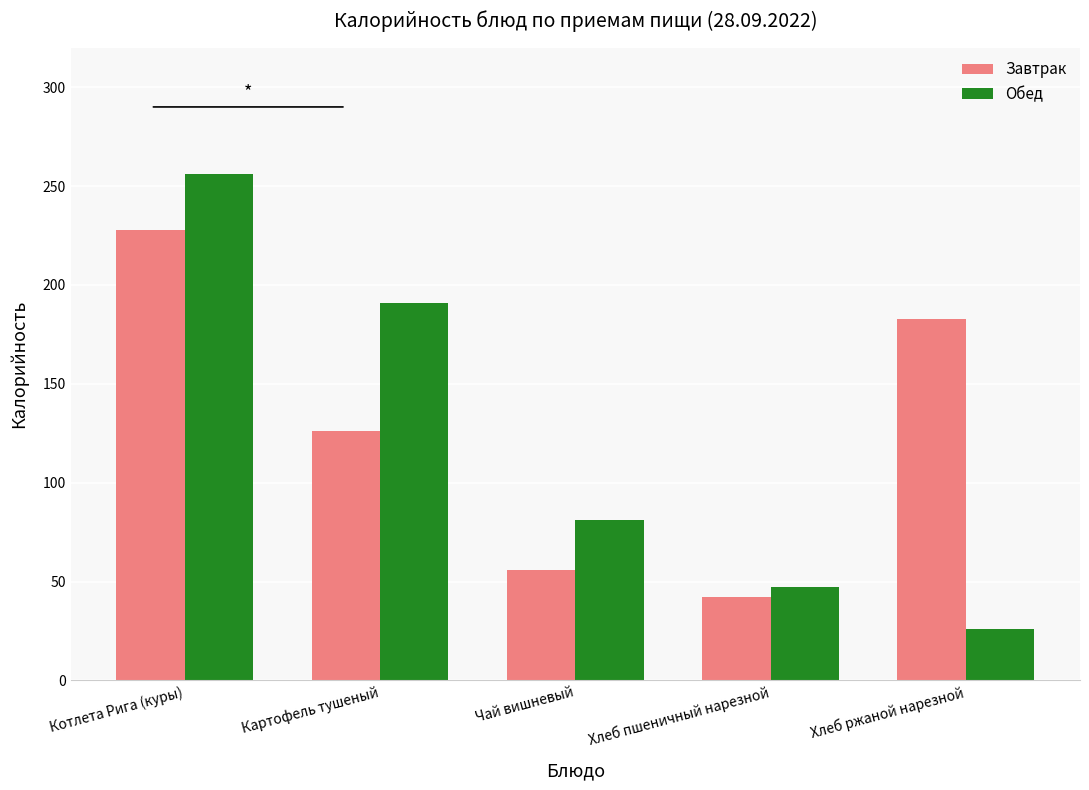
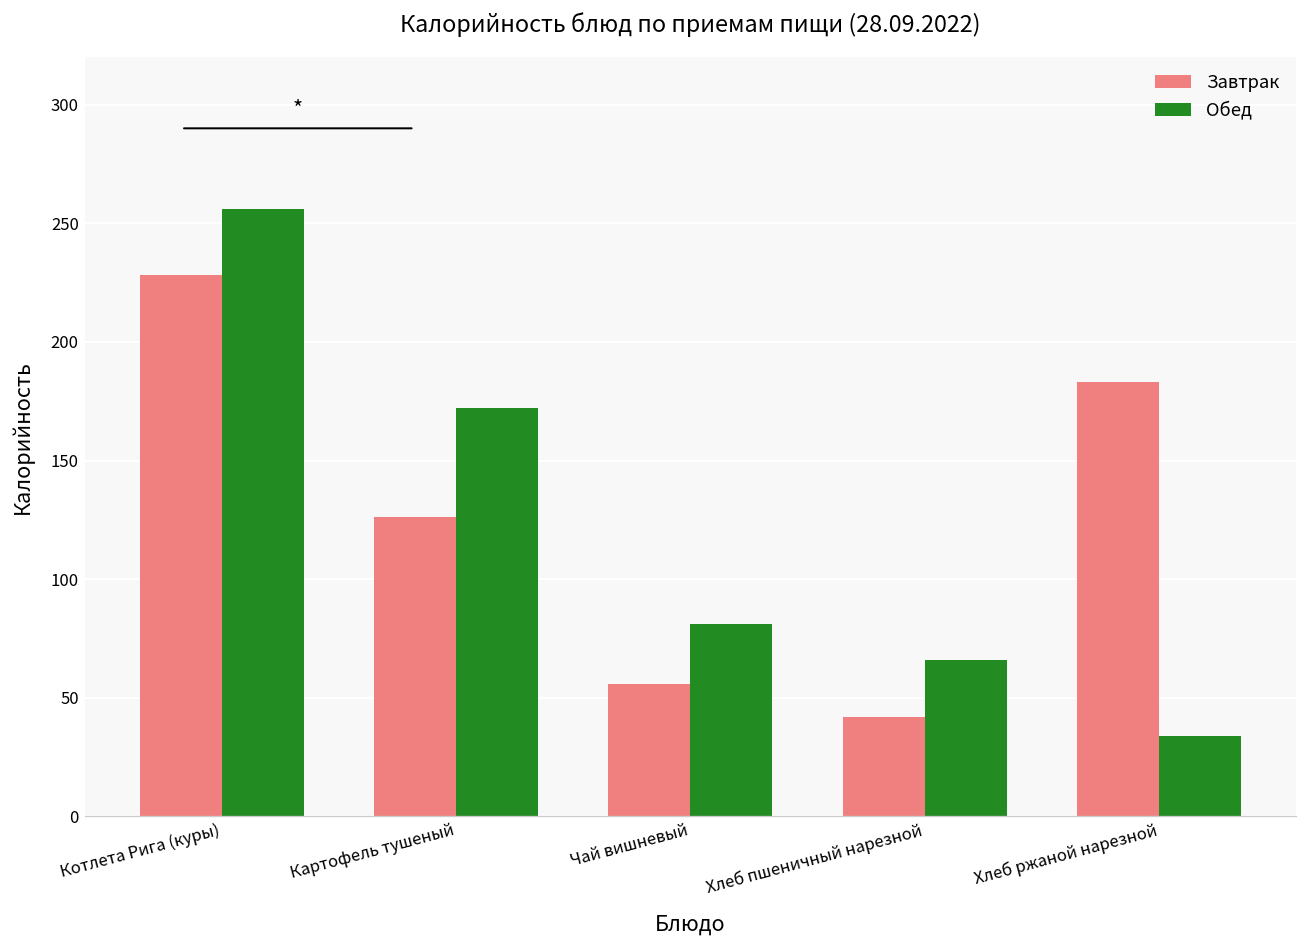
Обед, Картофель тушеный: 191 -> 172
Обед, Хлеб пшеничный нарезной: 47 -> 66
Обед, Хлеб ржаной нарезной: 26 -> 34
